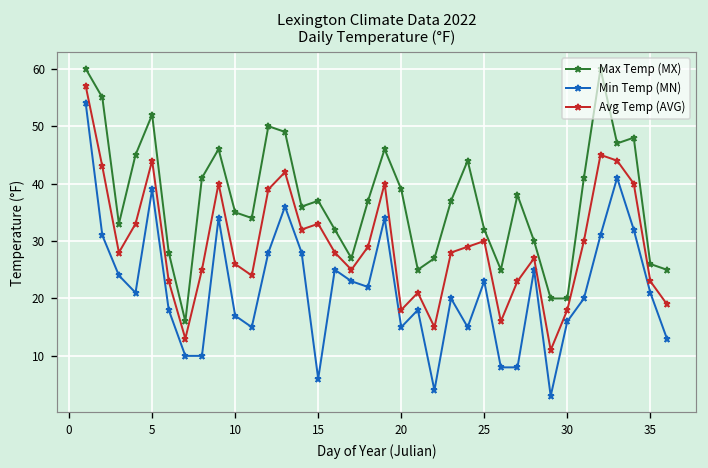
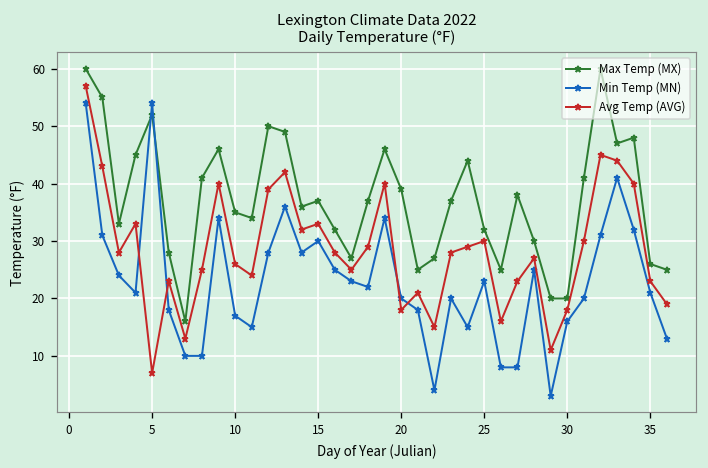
Min Temp (MN), 5: 39 -> 54
Avg Temp (AVG), 5: 44 -> 7
Min Temp (MN), 15: 6 -> 30
Min Temp (MN), 20: 15 -> 20
